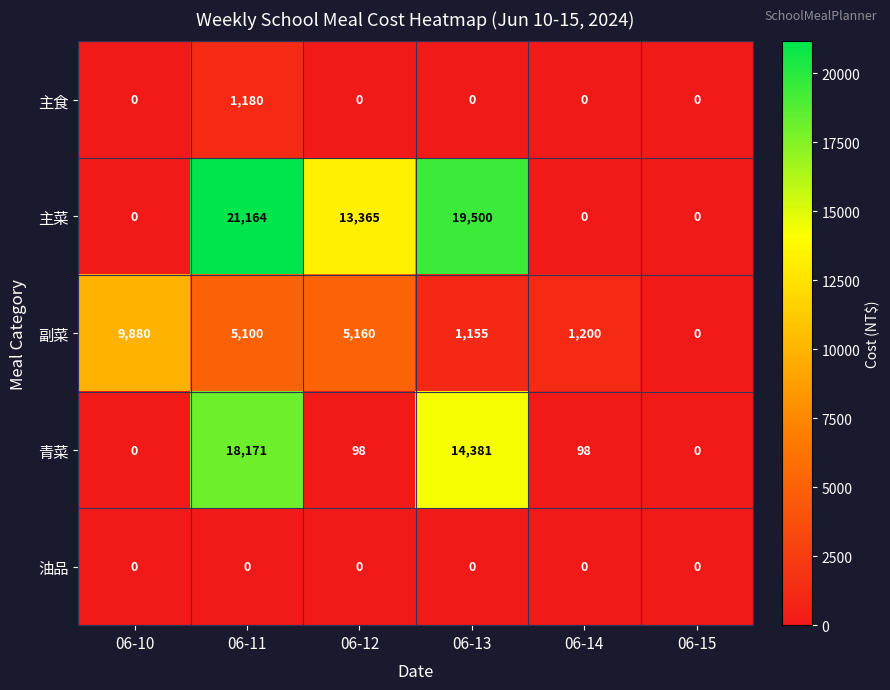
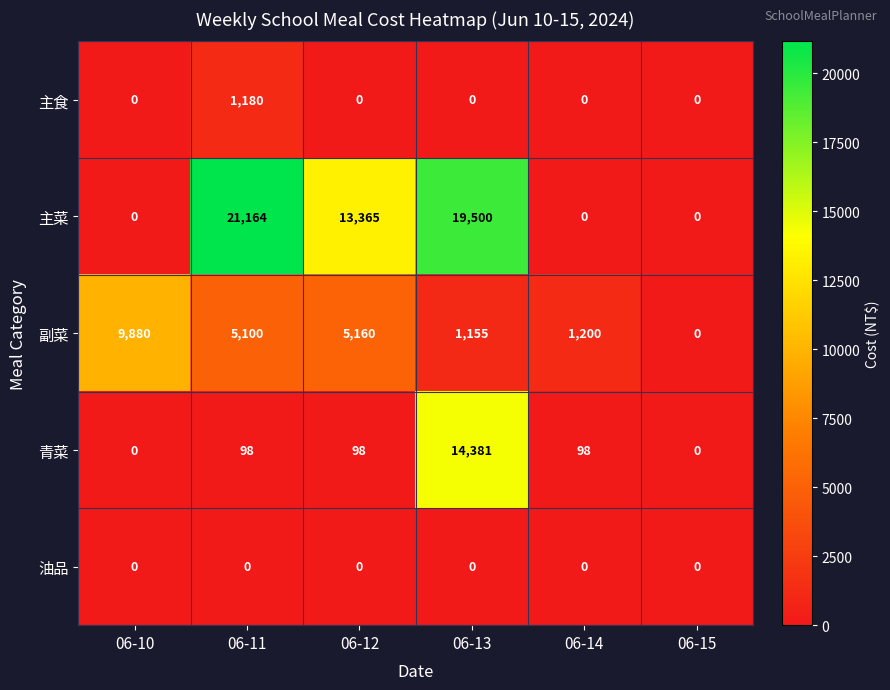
青菜, 06-11: 18,171 -> 98
